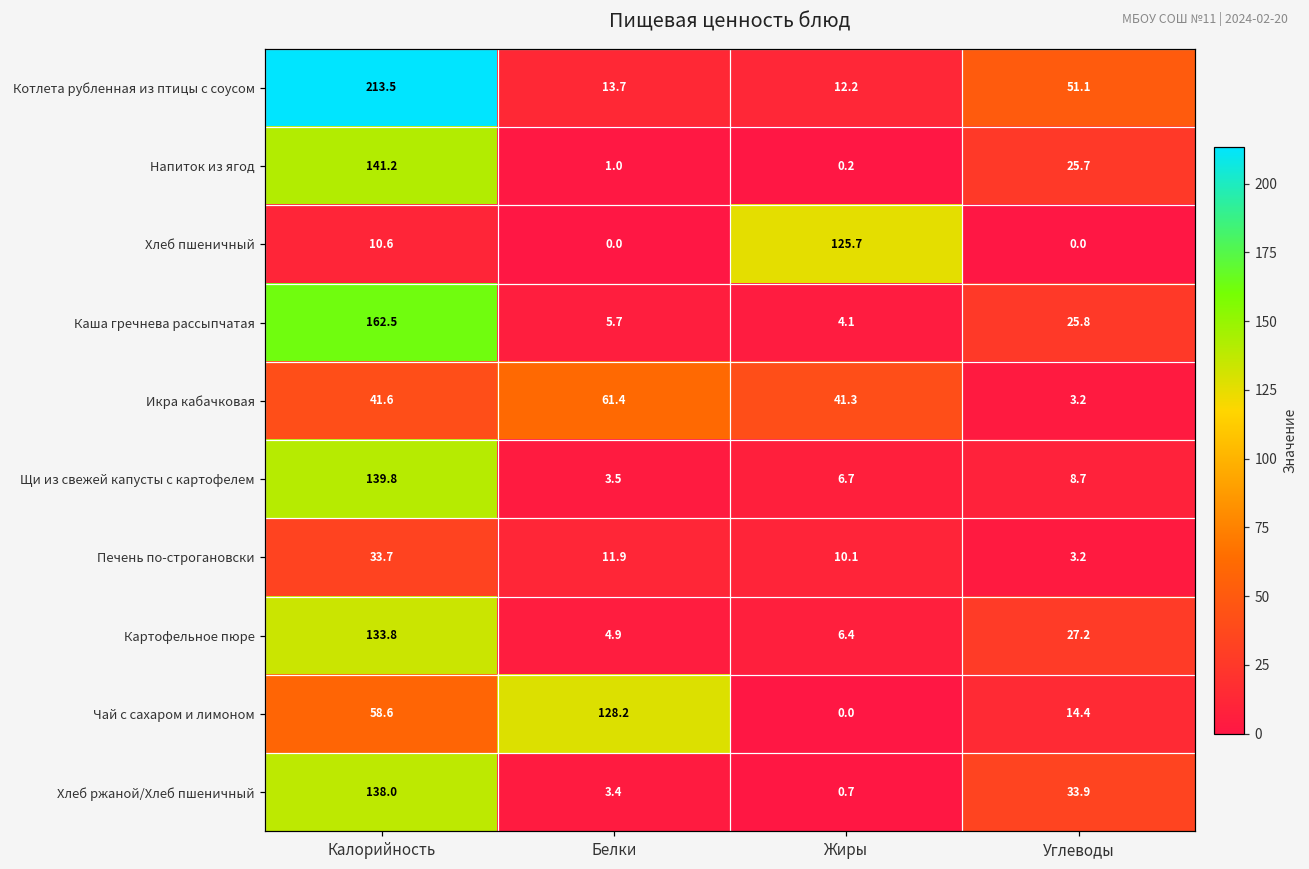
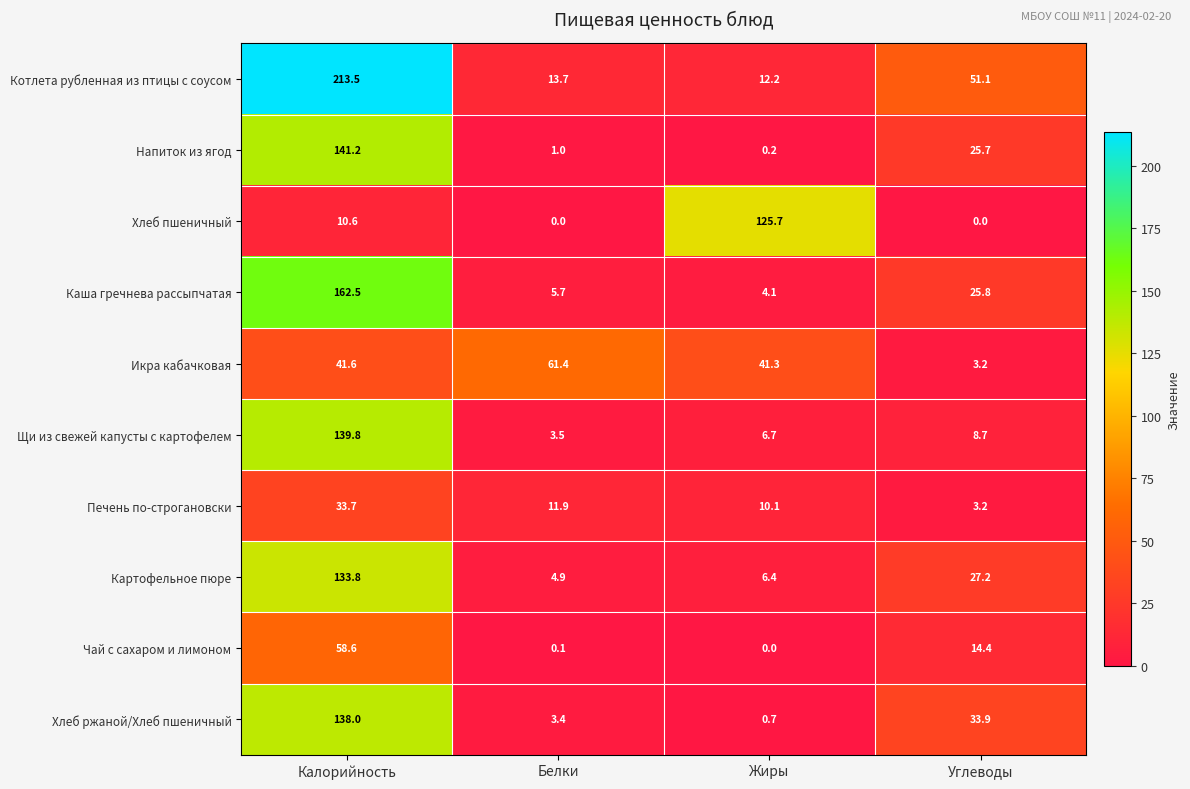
Чай с сахаром и лимоном, Белки: 128.2 -> 0.1
